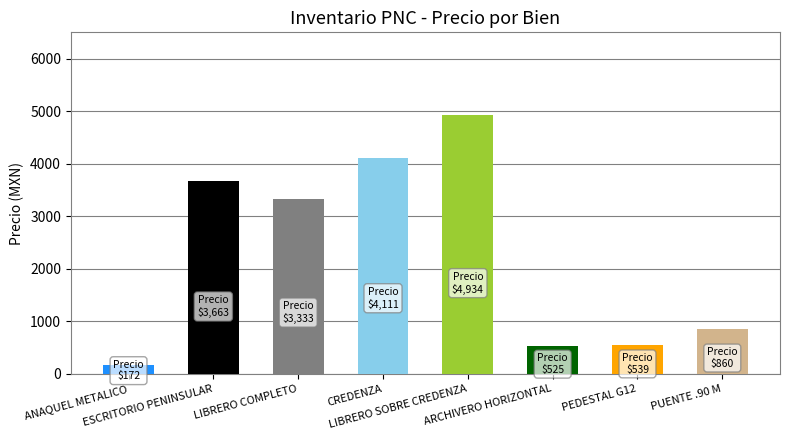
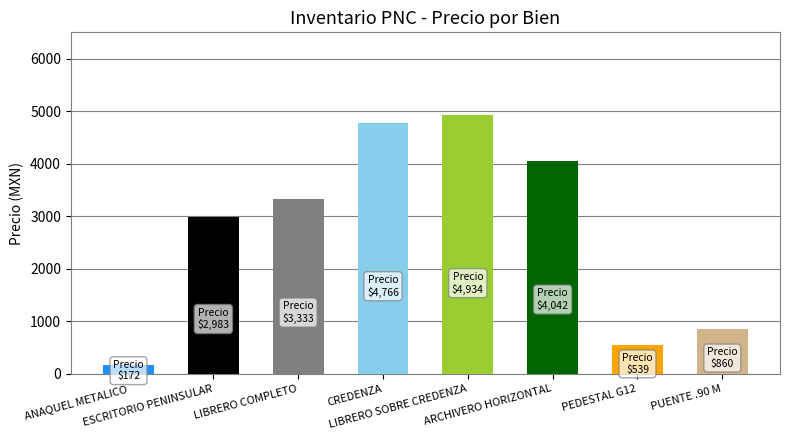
ESCRITORIO PENINSULAR: $3,663 -> $2,983
CREDENZA: $4,111 -> $4,766
ARCHIVERO HORIZONTAL: $525 -> $4,042
